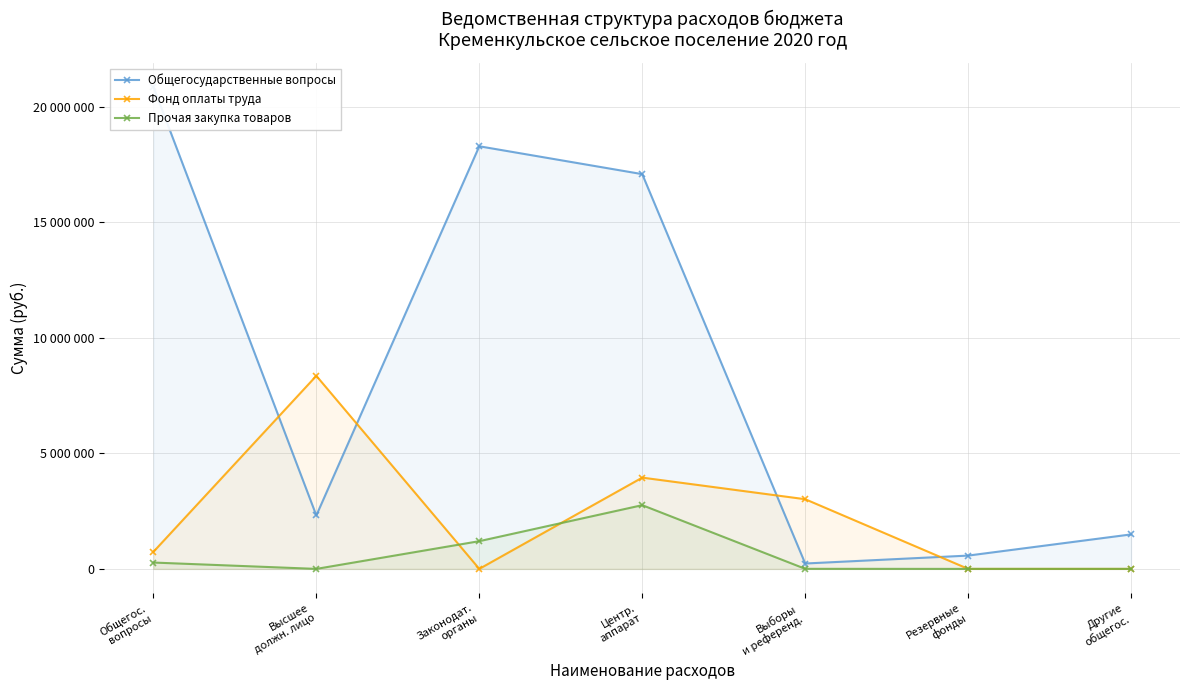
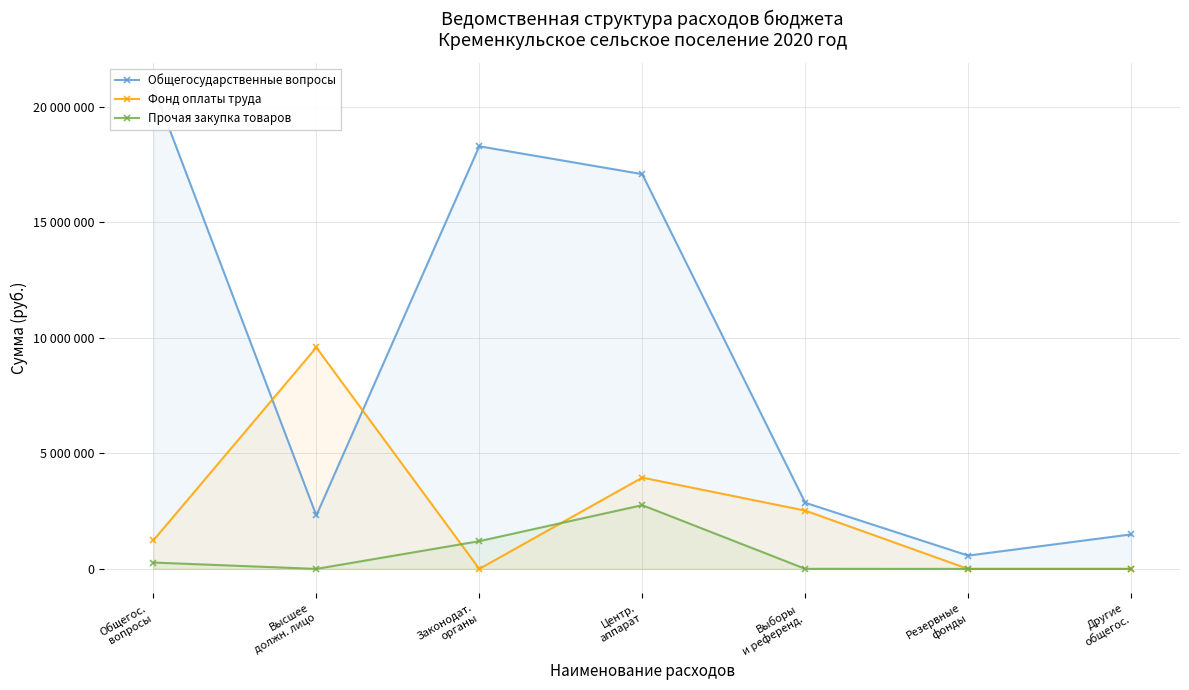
Фонд оплаты труда, Общегос. вопросы: 700000 -> 1200000
Фонд оплаты труда, Высшее должн. лицо: 8400000 -> 9600000
Общегосударственные вопросы, Выборы и референд.: 200000 -> 2900000
Фонд оплаты труда, Выборы и референд.: 3000000 -> 2500000
